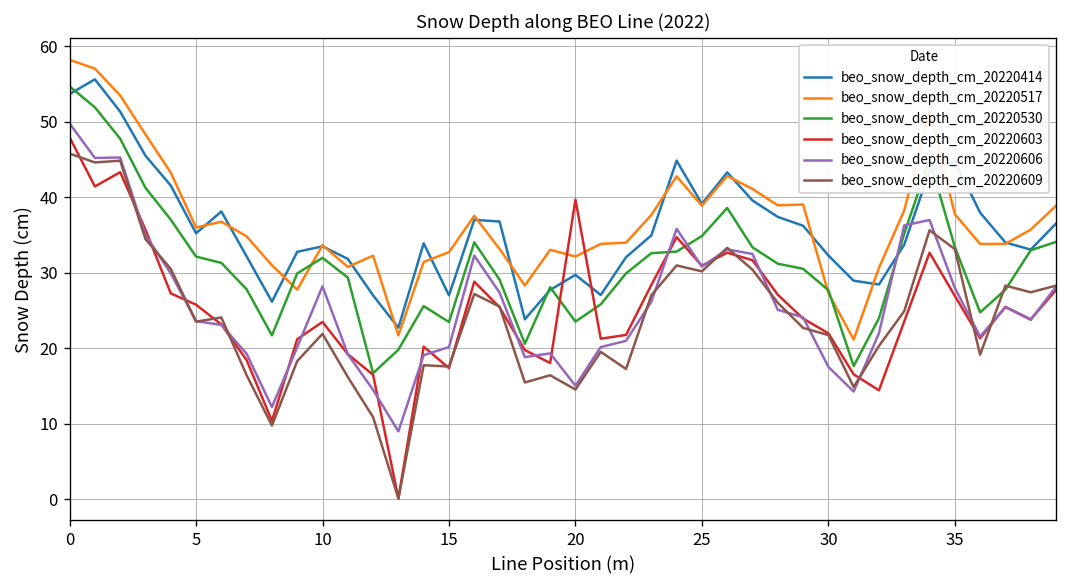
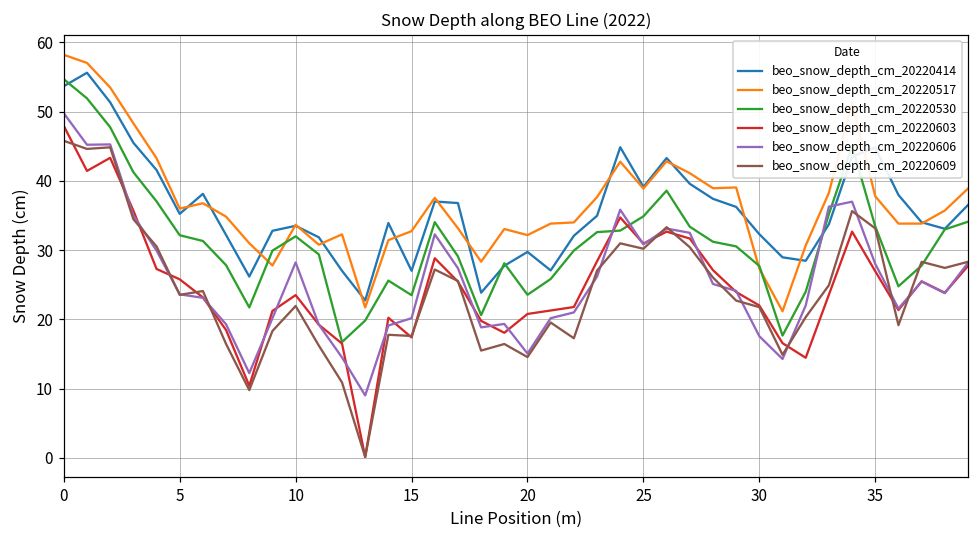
beo_snow_depth_cm_20220603, 20: 40 -> 21
